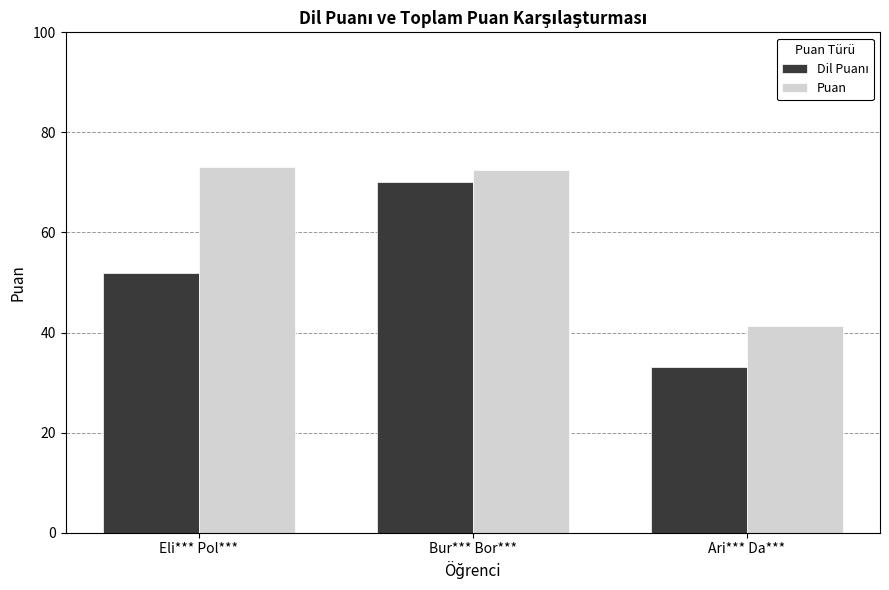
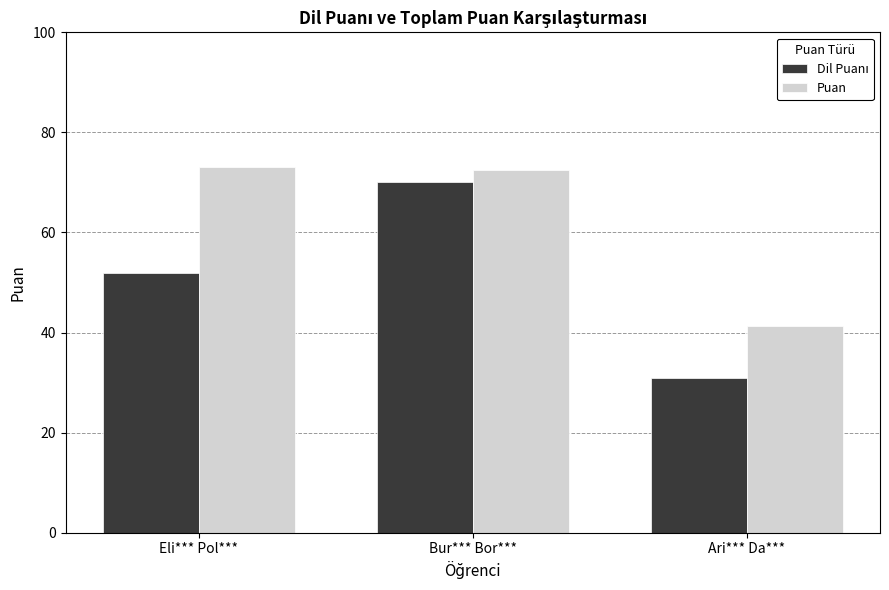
Dil Puanı, Ari*** Da***: 33 -> 31
